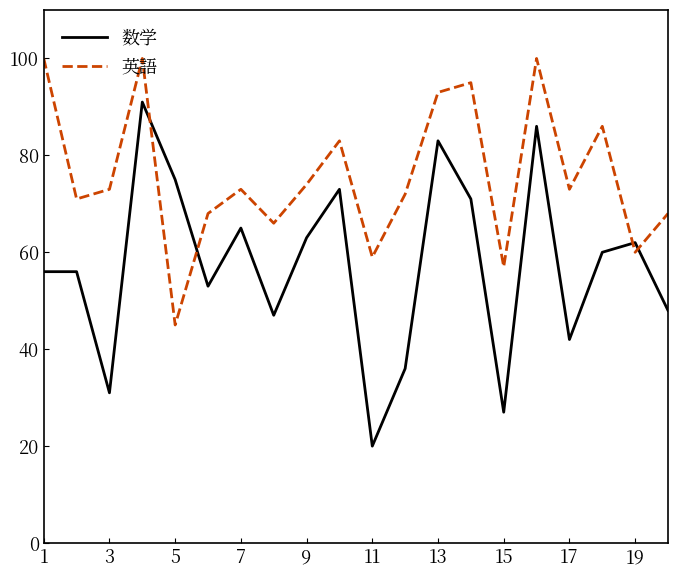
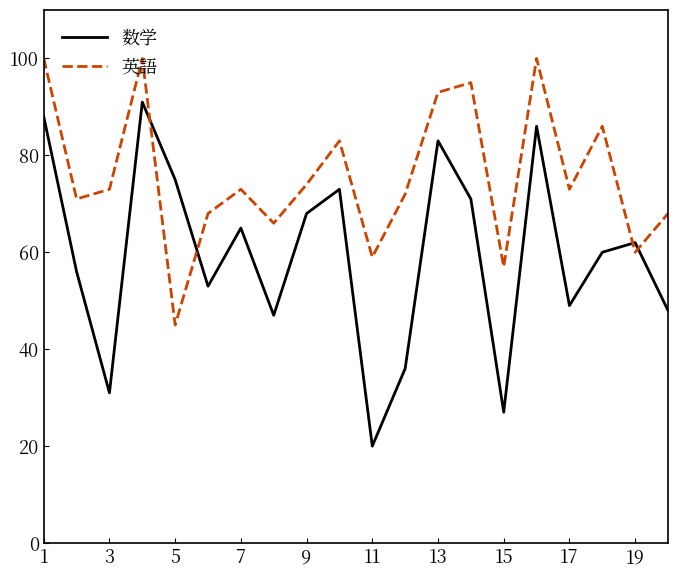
数学, 1: 56 -> 88
数学, 9: 63 -> 68
数学, 17: 42 -> 49
